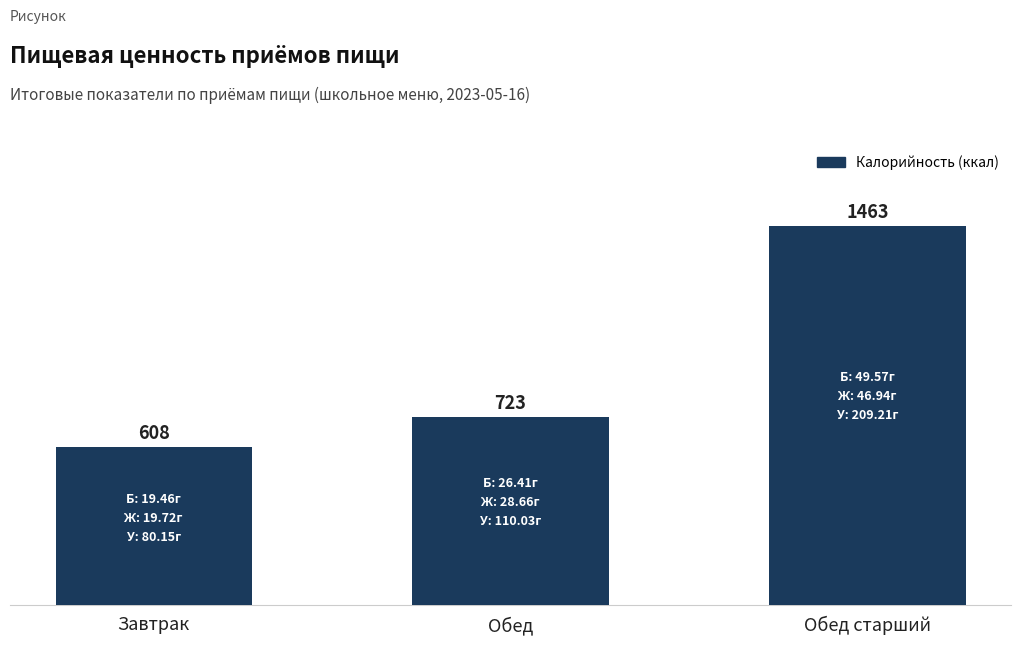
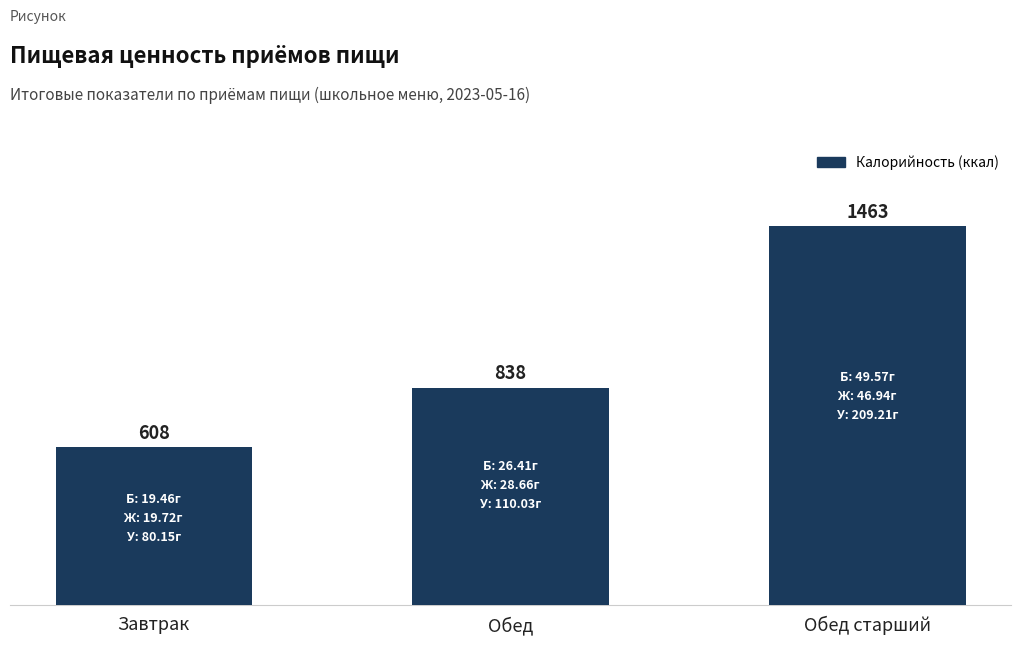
Обед: 723 -> 838
